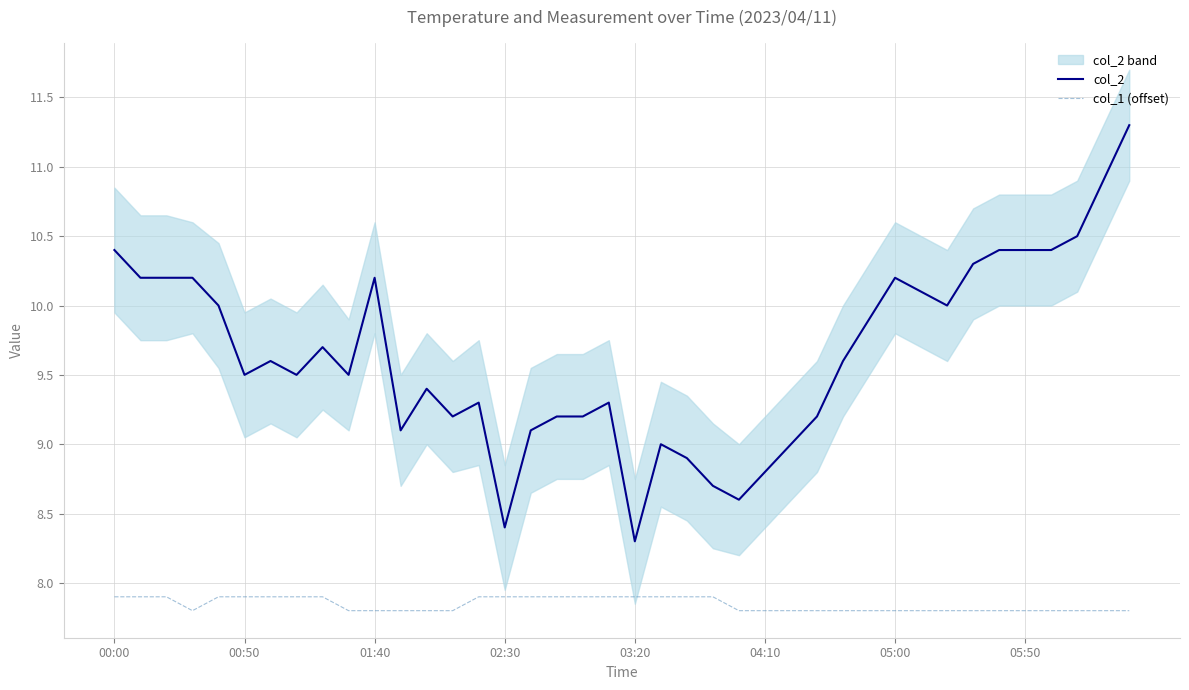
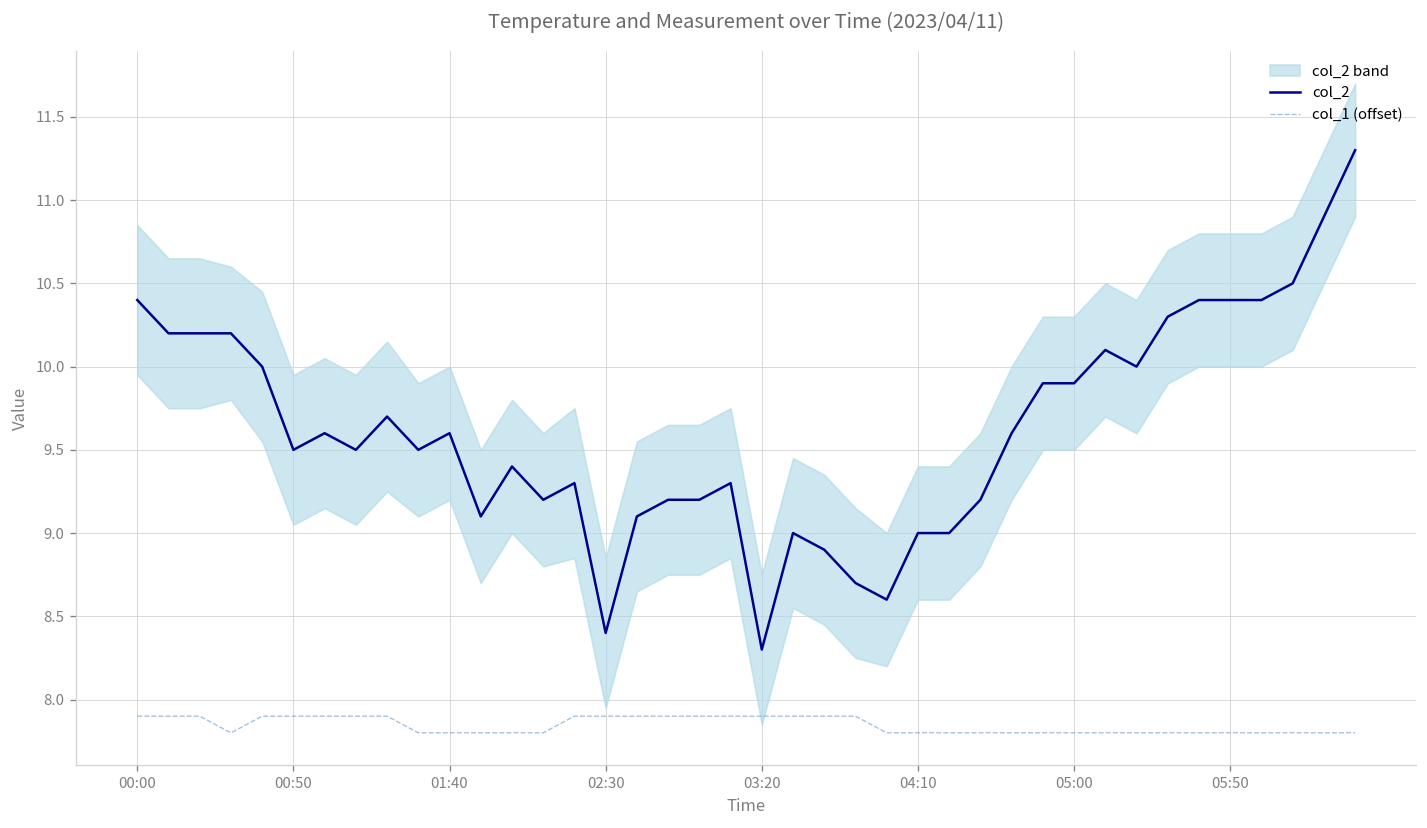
col_2, 01:40: 10.2 -> 9.6
col_2, 04:10: 8.8 -> 9.0
col_2, 05:00: 10.2 -> 9.9
